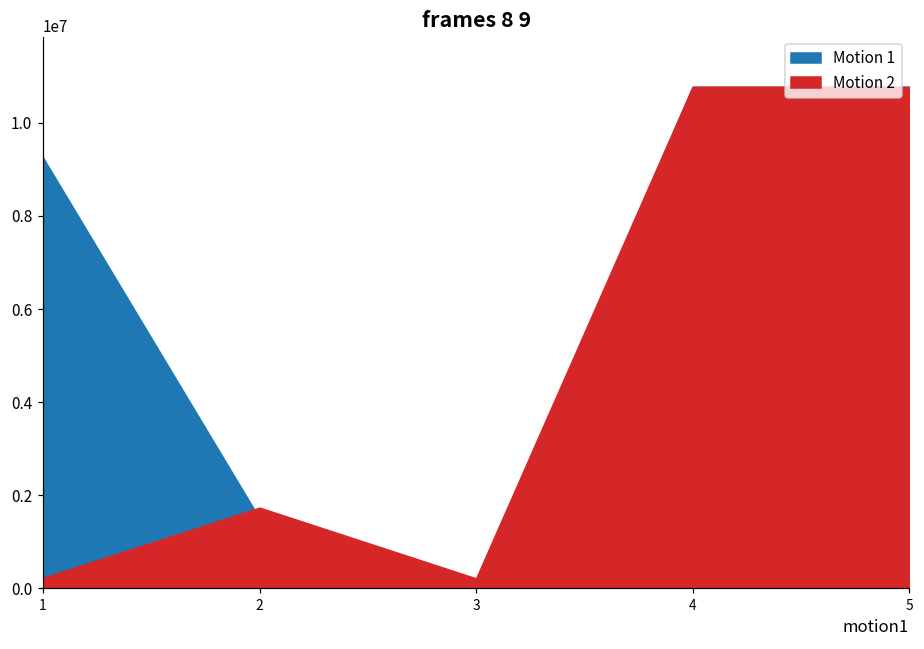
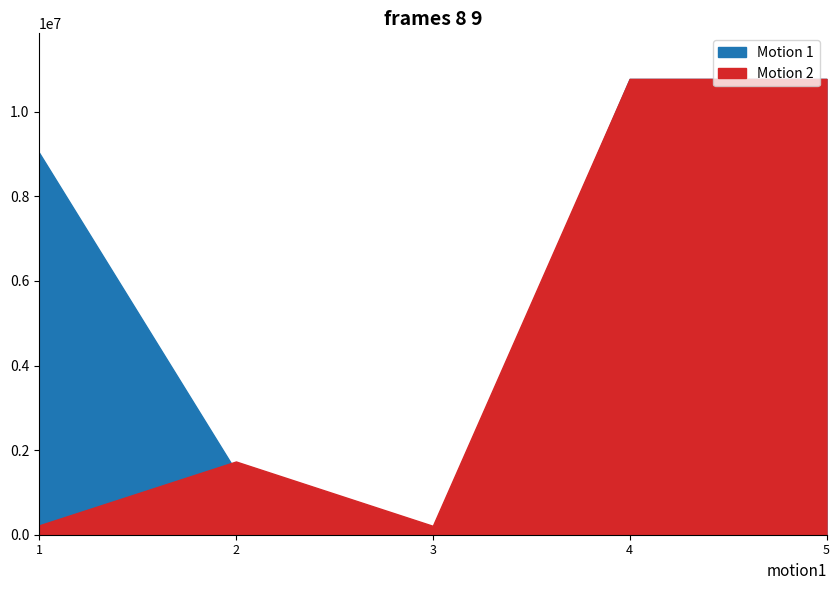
Motion 1, 1: 9300000 -> 9000000
